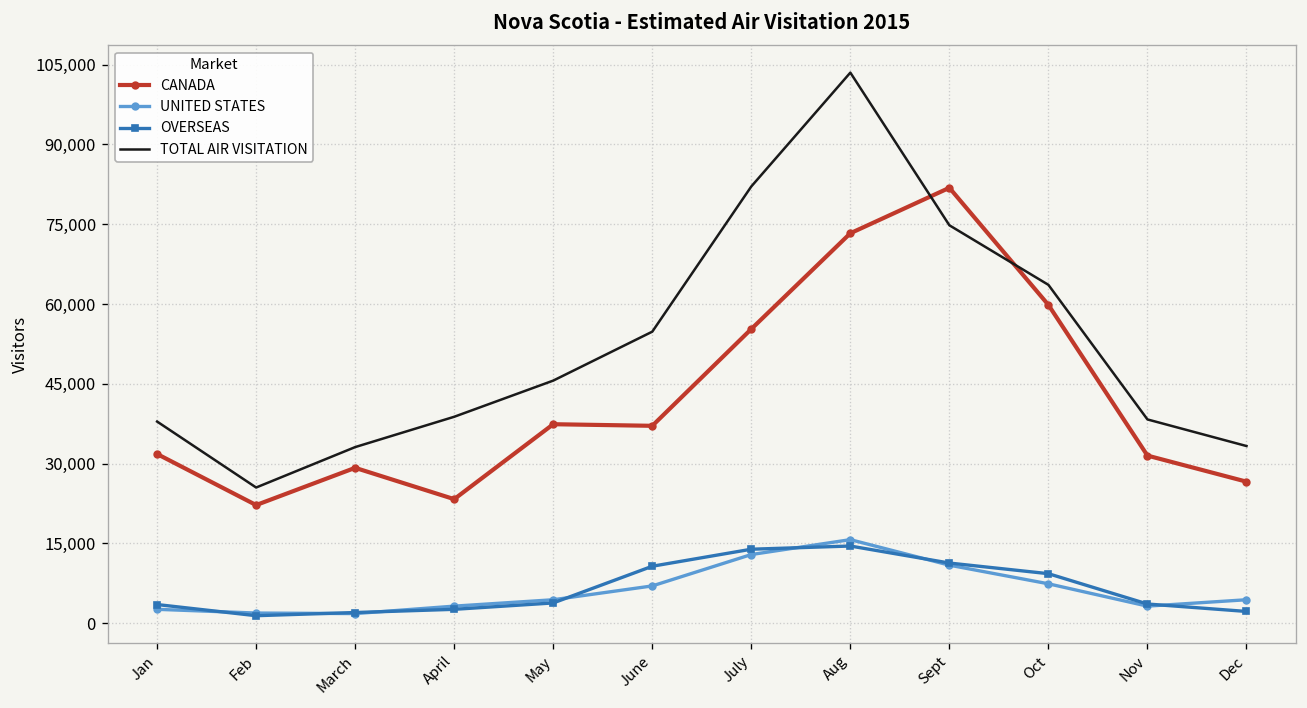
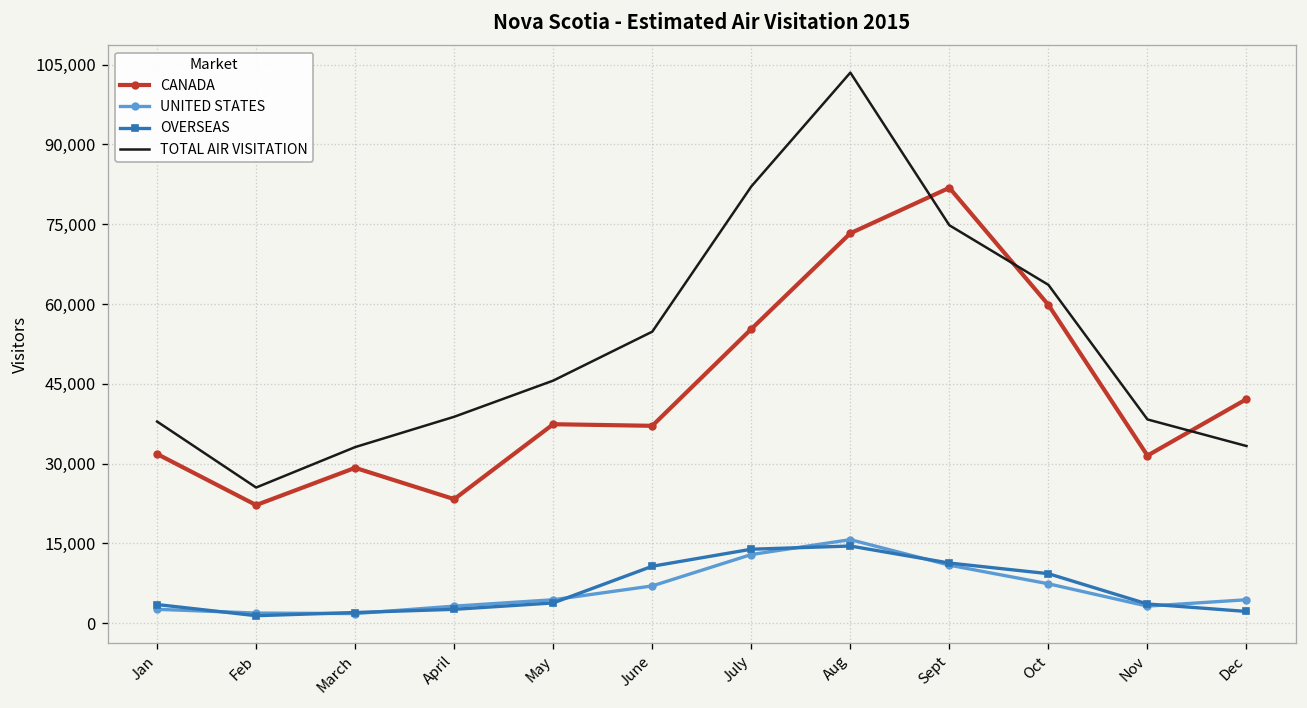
CANADA, Dec: 27,000 -> 42,000
